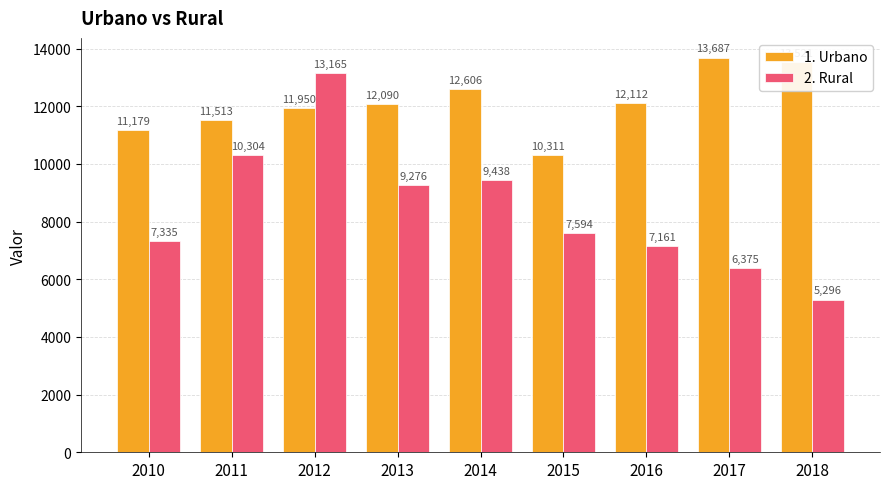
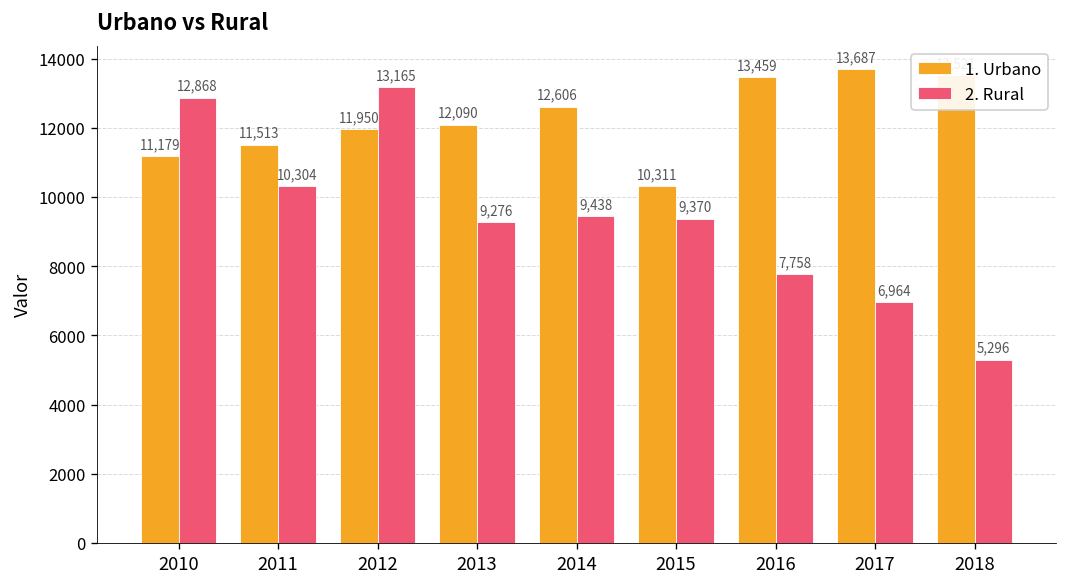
2. Rural, 2010: 7,335 -> 12,868
2. Rural, 2015: 7,594 -> 9,370
1. Urbano, 2016: 12,112 -> 13,459
2. Rural, 2016: 7,161 -> 7,758
2. Rural, 2017: 6,375 -> 6,964
